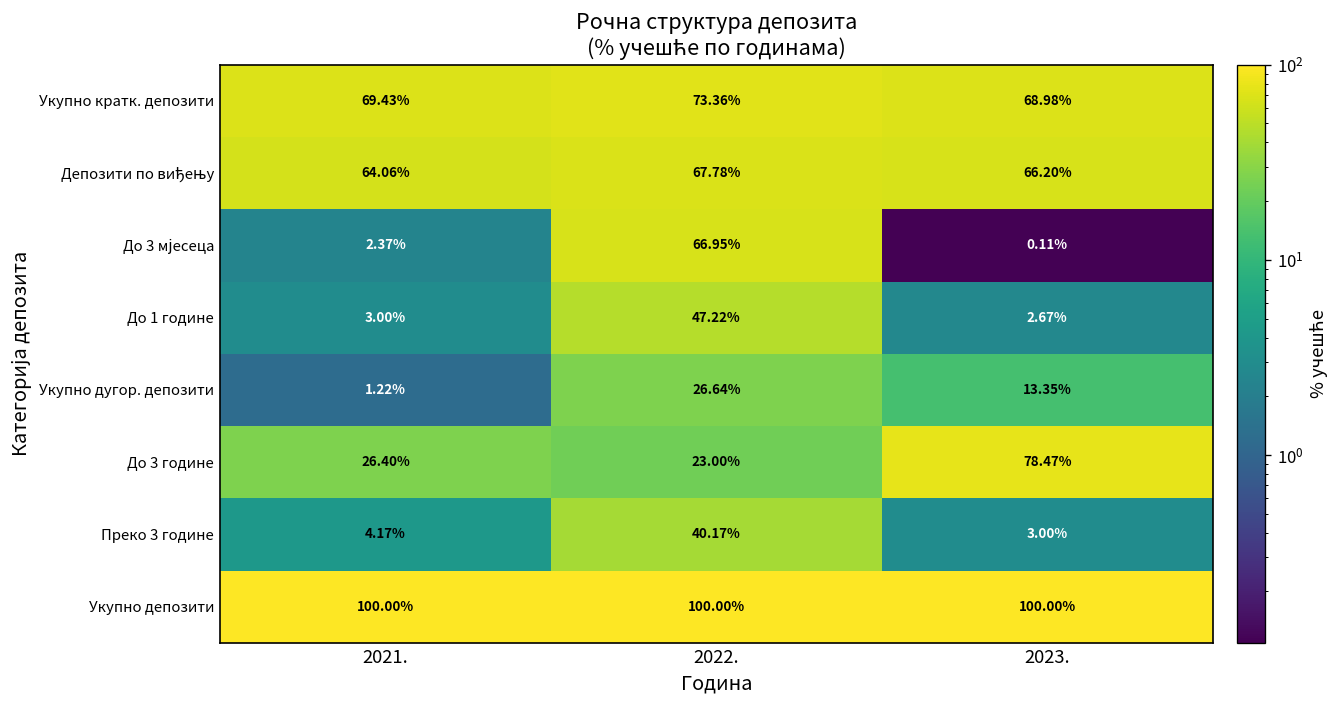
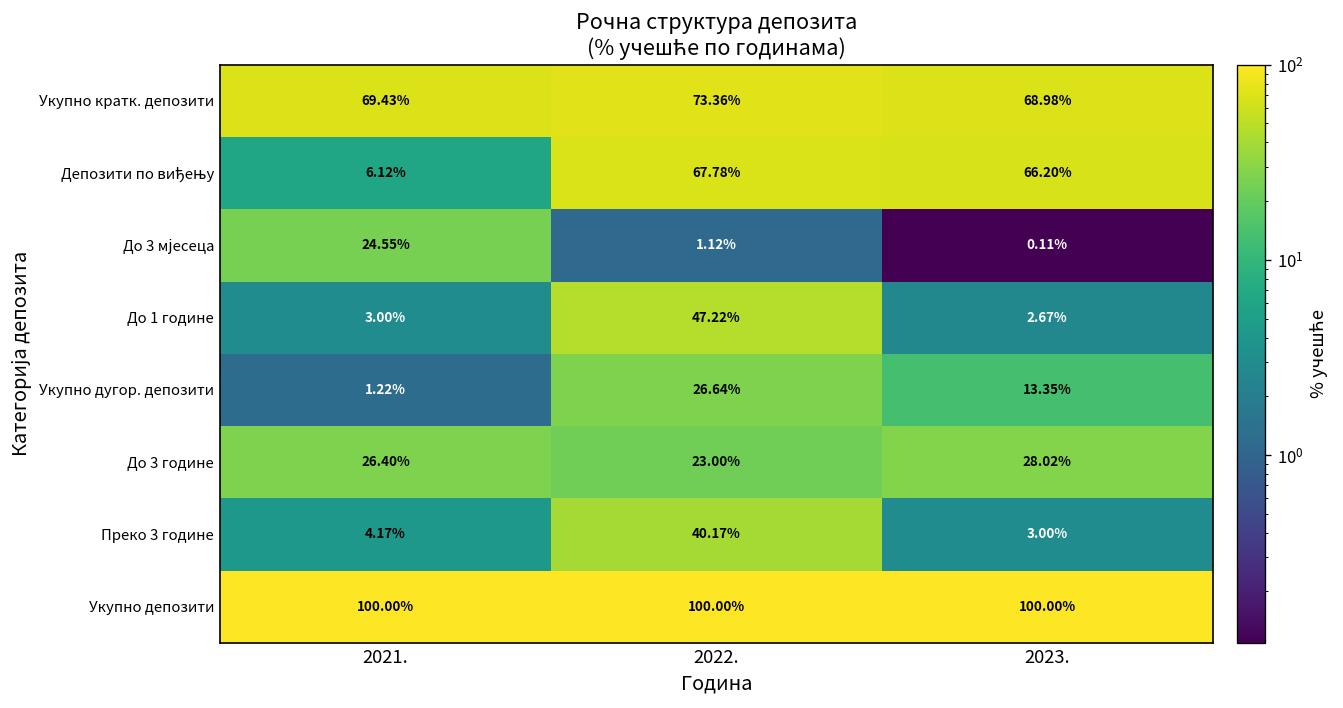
Депозити по виђењу, 2021.: 64.06% -> 6.12%
До 3 мјесеца, 2021.: 2.37% -> 24.55%
До 3 мјесеца, 2022.: 66.95% -> 1.12%
До 3 године, 2023.: 78.47% -> 28.02%
